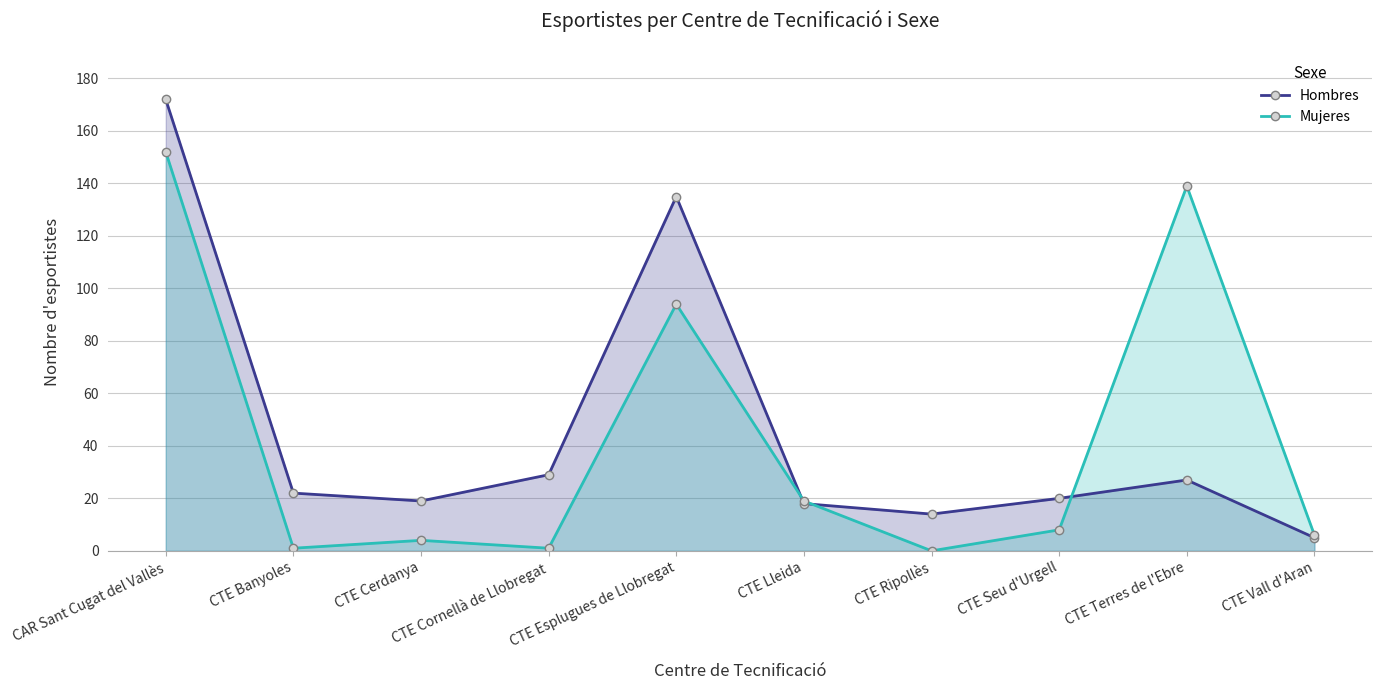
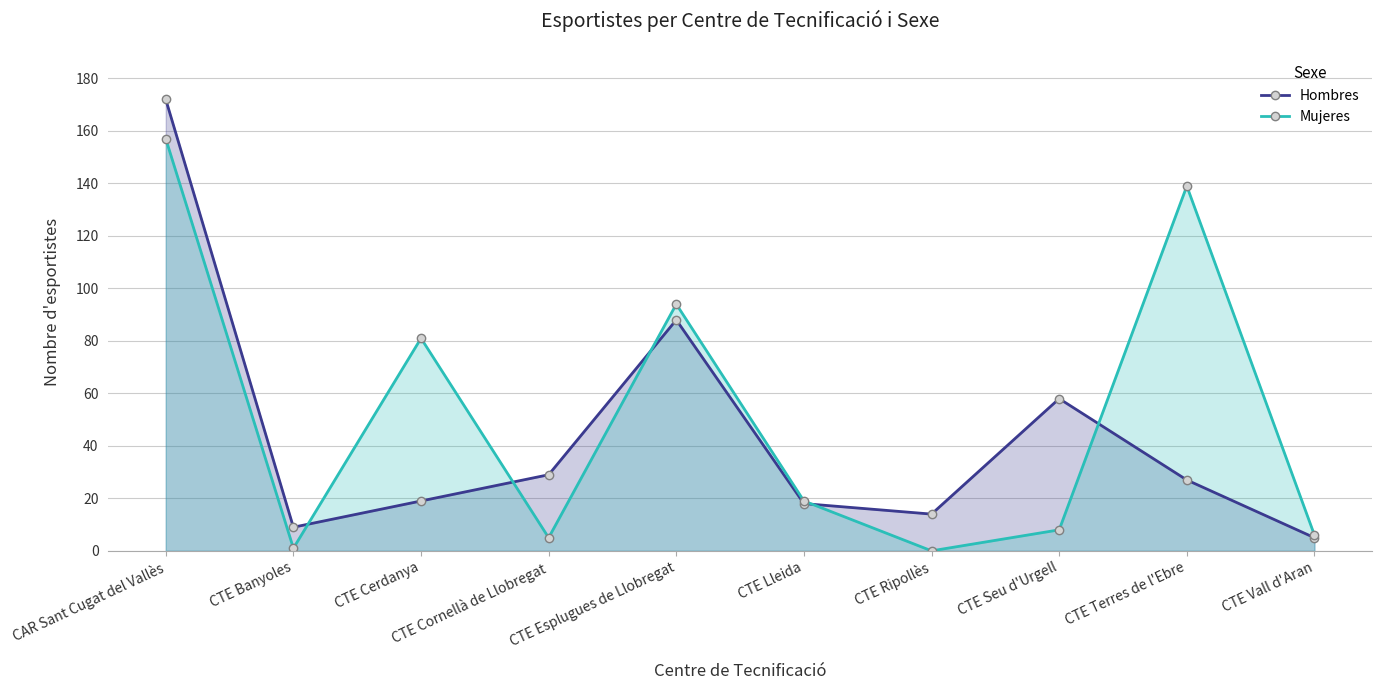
Mujeres, CAR Sant Cugat del Vallès: 152 -> 157
Hombres, CTE Banyoles: 22 -> 9
Mujeres, CTE Cerdanya: 4 -> 81
Mujeres, CTE Cornellà de Llobregat: 1 -> 5
Hombres, CTE Esplugues de Llobregat: 135 -> 88
Hombres, CTE Seu d'Urgell: 20 -> 58
